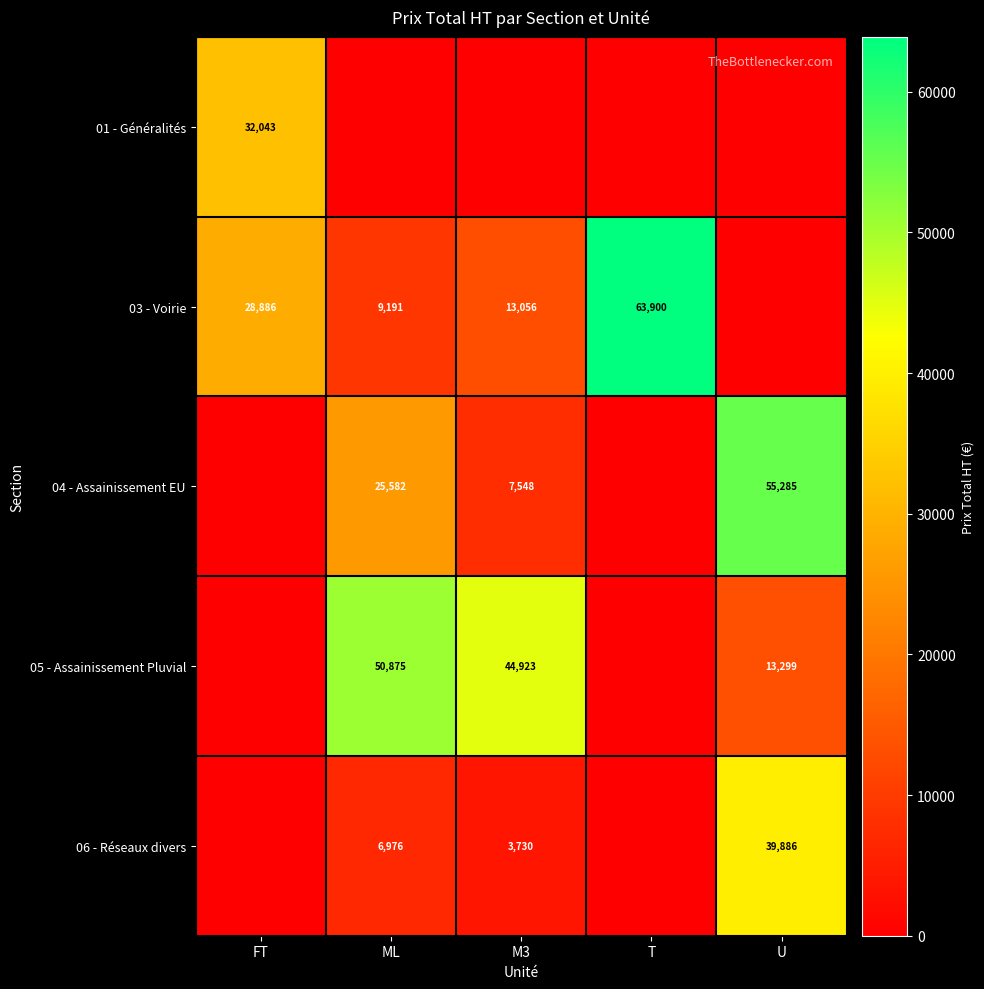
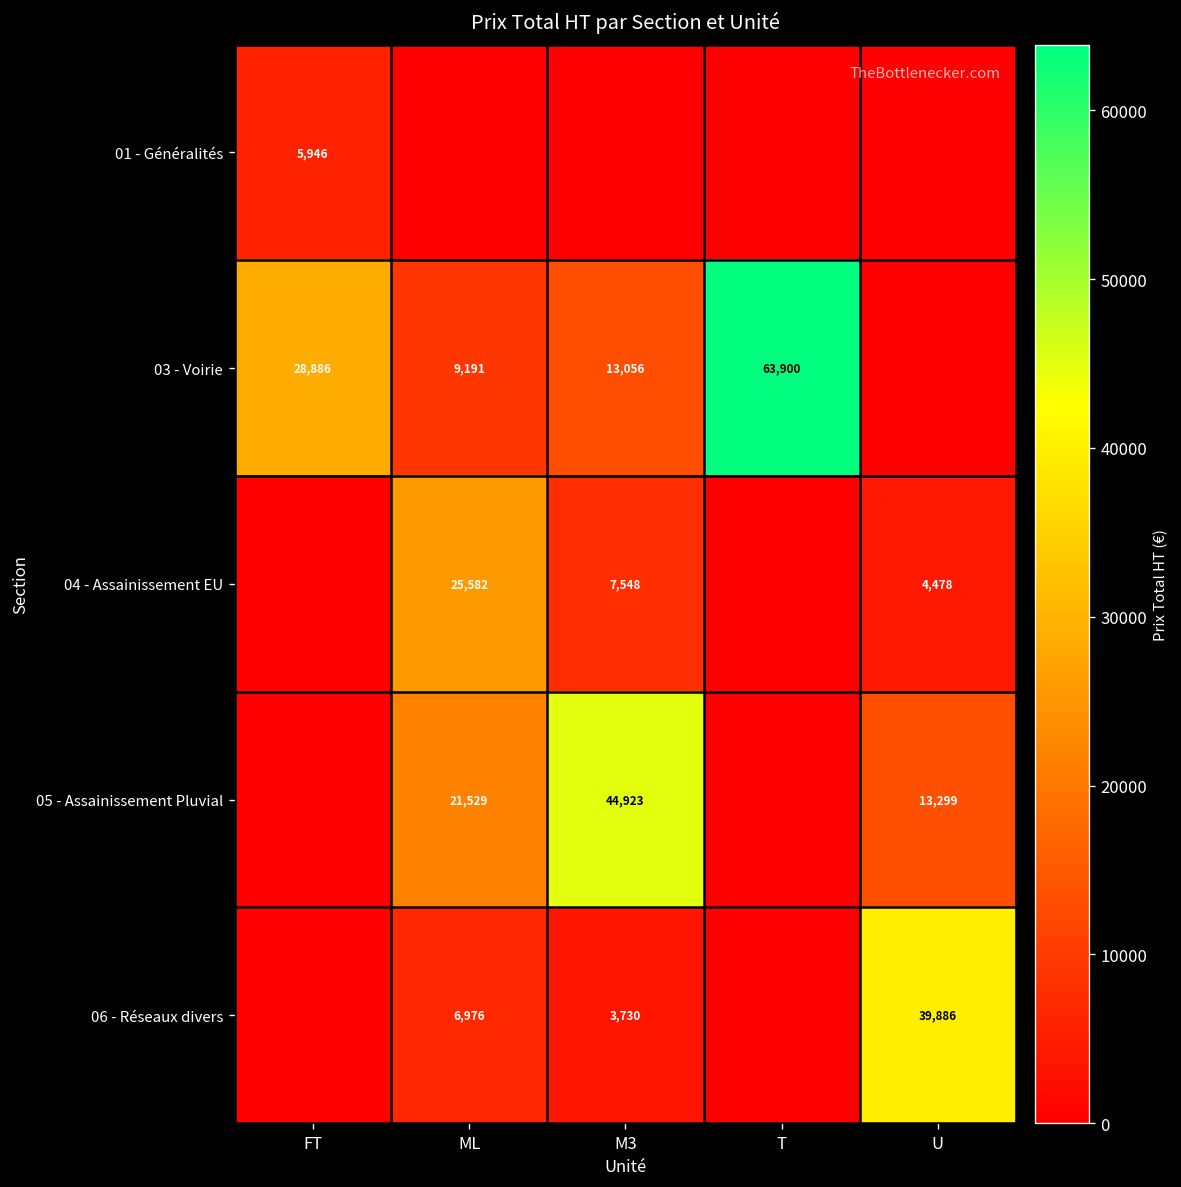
01 - Généralités, FT: 32,043 -> 5,946
04 - Assainissement EU, U: 55,285 -> 4,478
05 - Assainissement Pluvial, ML: 50,875 -> 21,529
